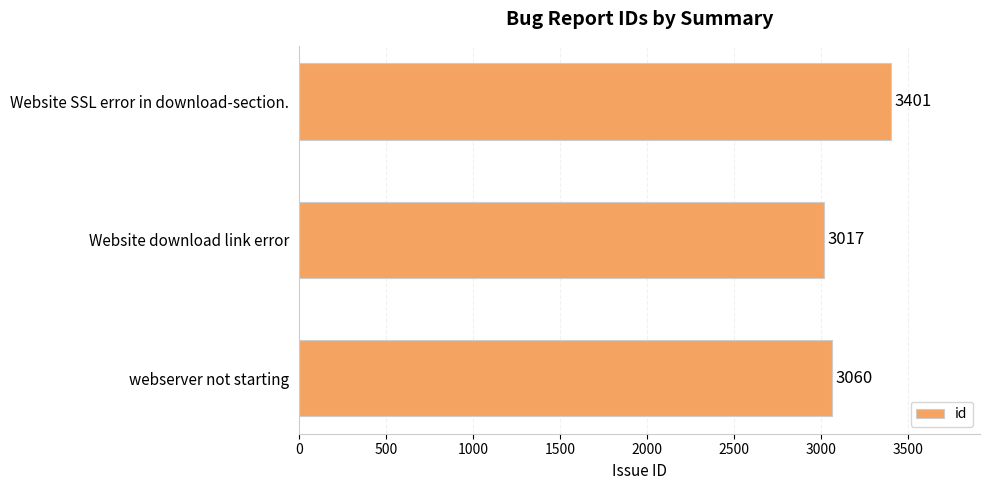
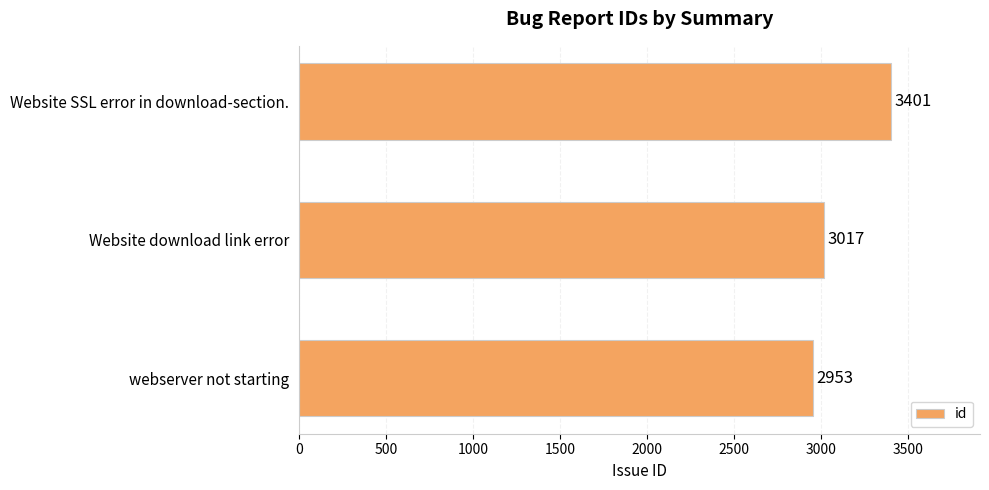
webserver not starting: 3060 -> 2953
